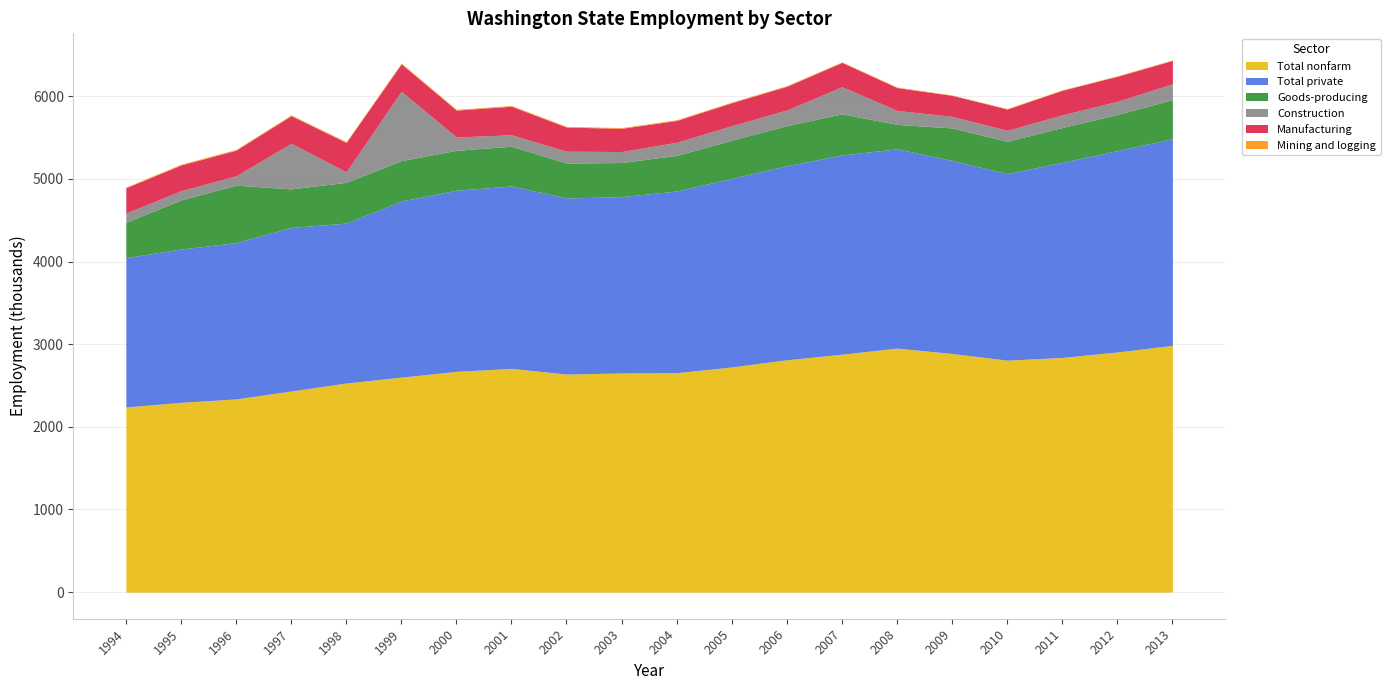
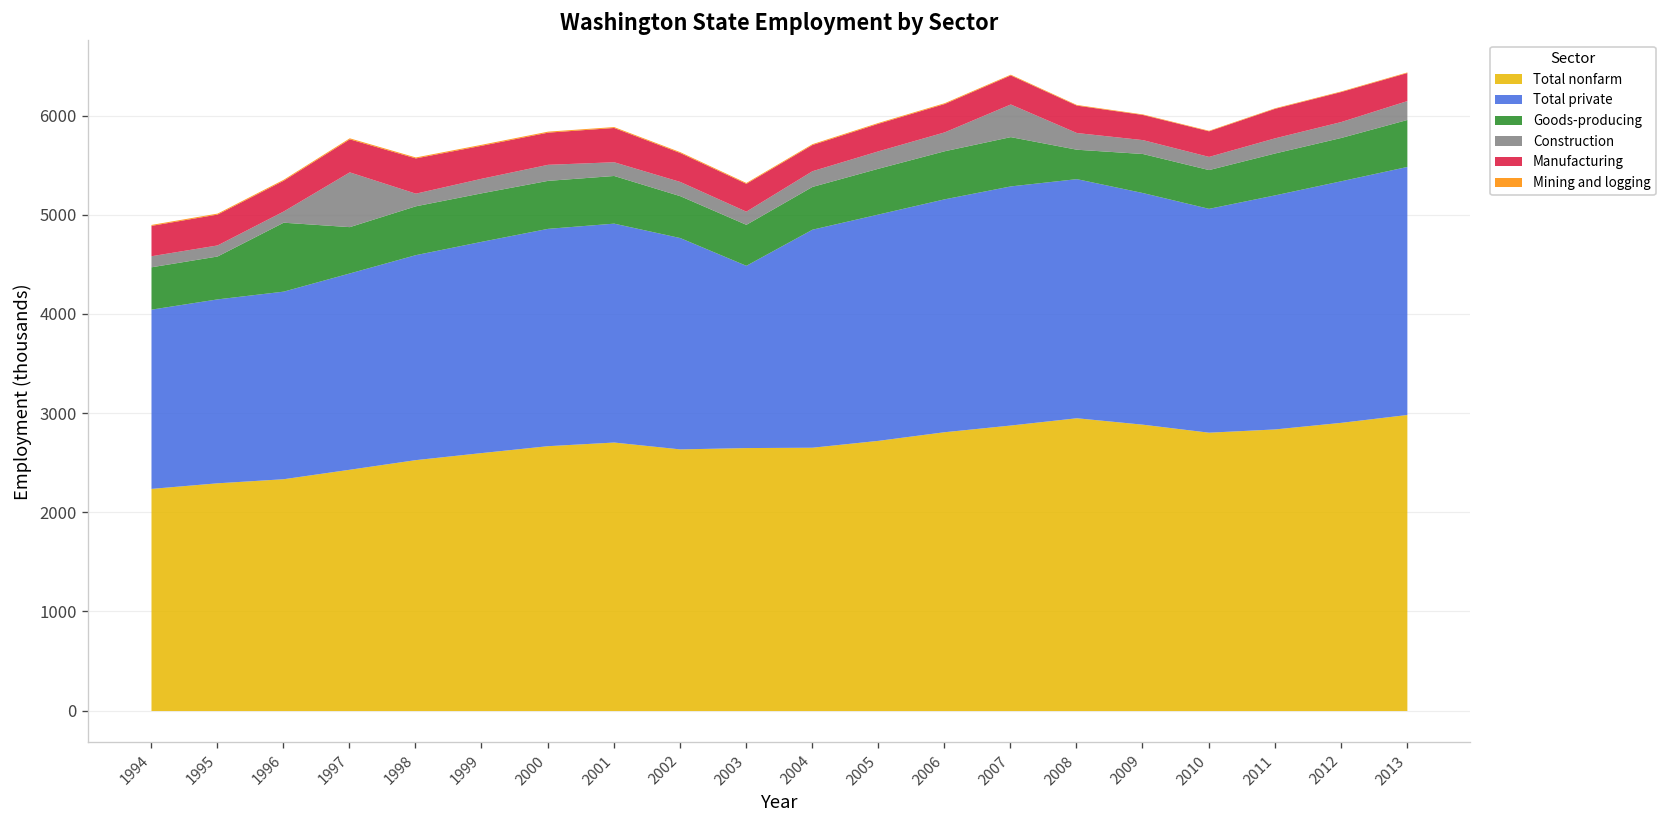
Goods-producing, 1995: 600 -> 400
Total private, 1998: 1900 -> 2100
Construction, 1999: 800 -> 100
Total private, 2003: 2100 -> 1800
